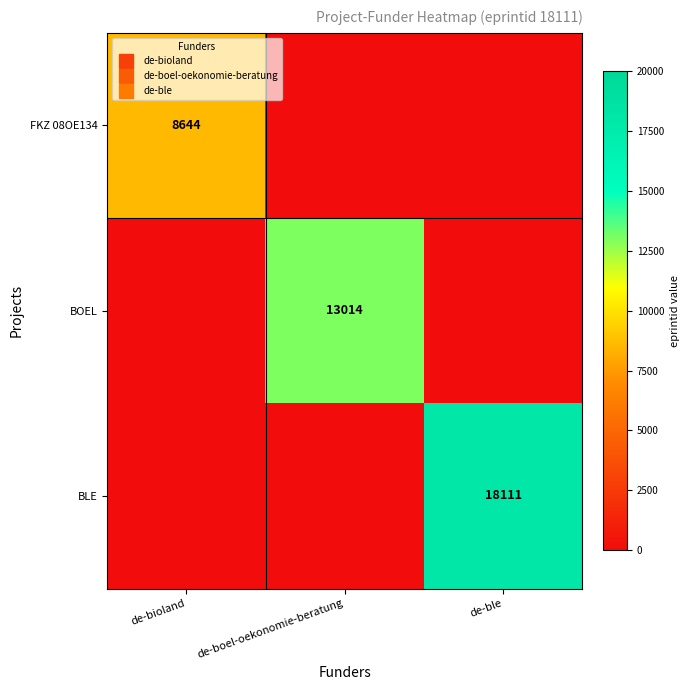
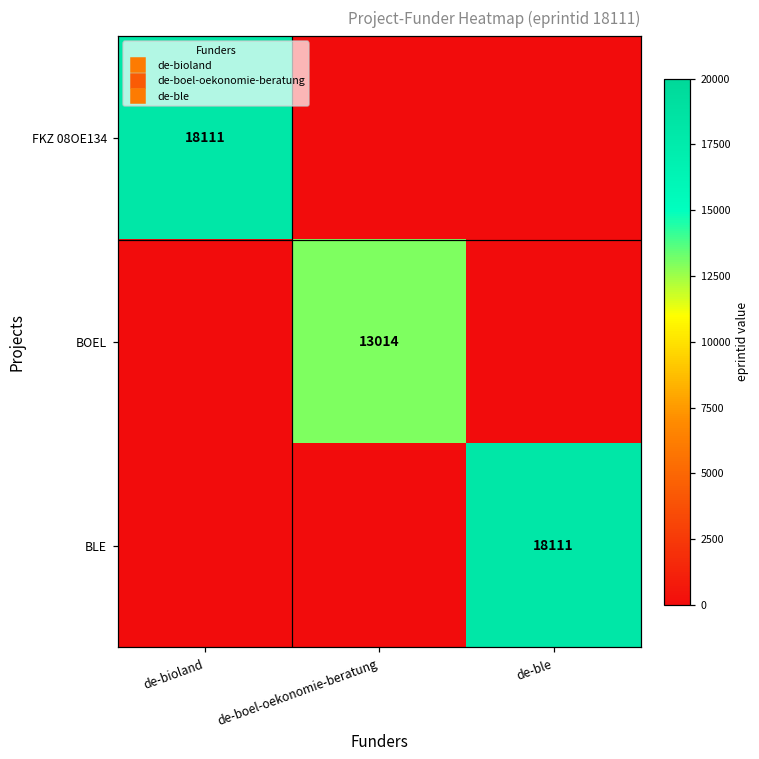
FKZ 08OE134, de-bioland: 8644 -> 18111
